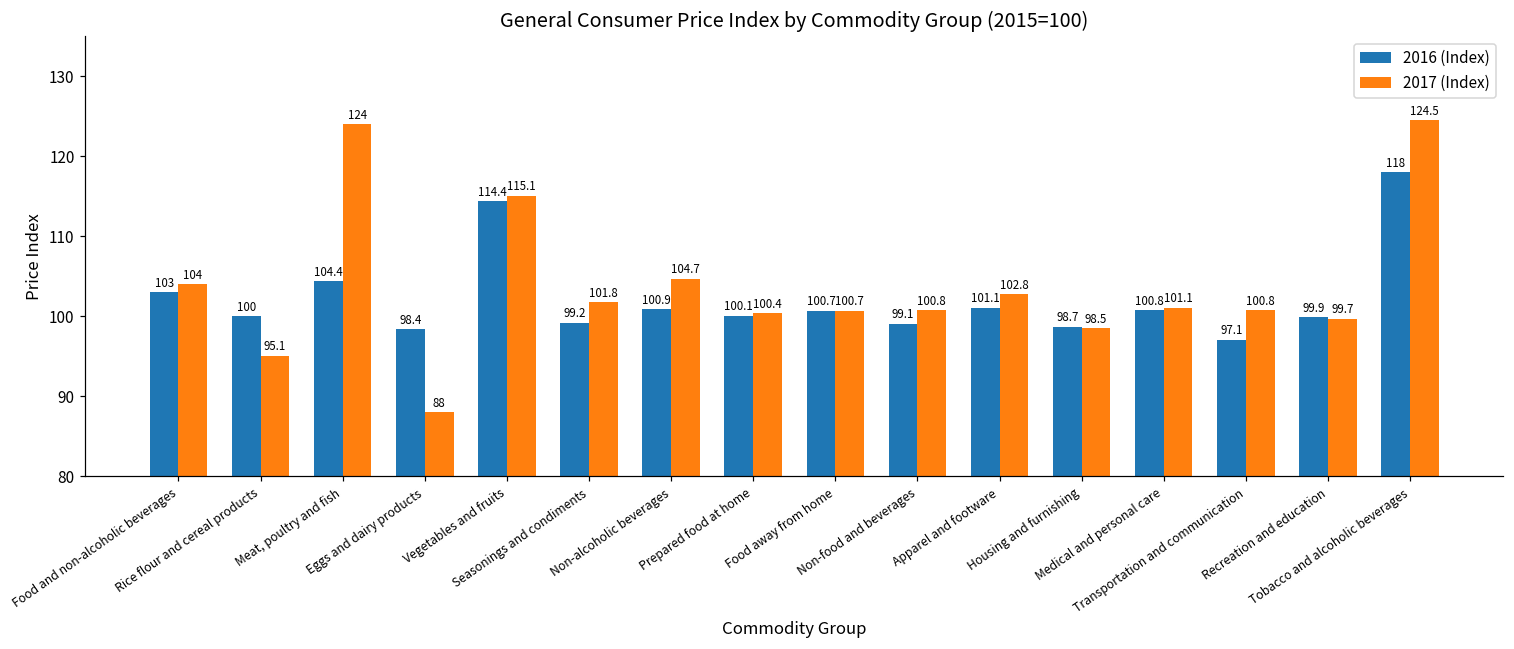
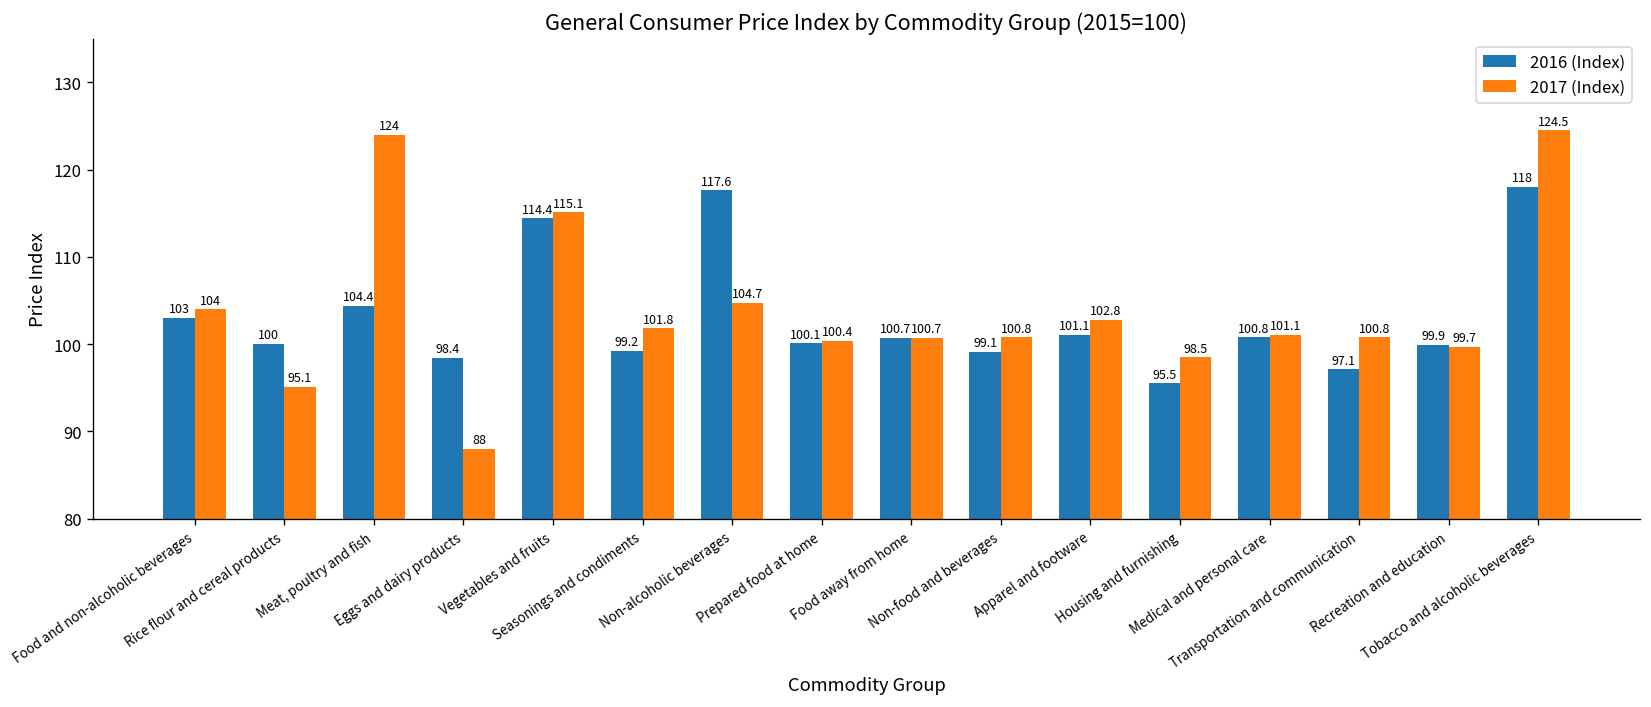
2016 (Index), Non-alcoholic beverages: 100.9 -> 117.6
2016 (Index), Housing and furnishing: 98.7 -> 95.5
